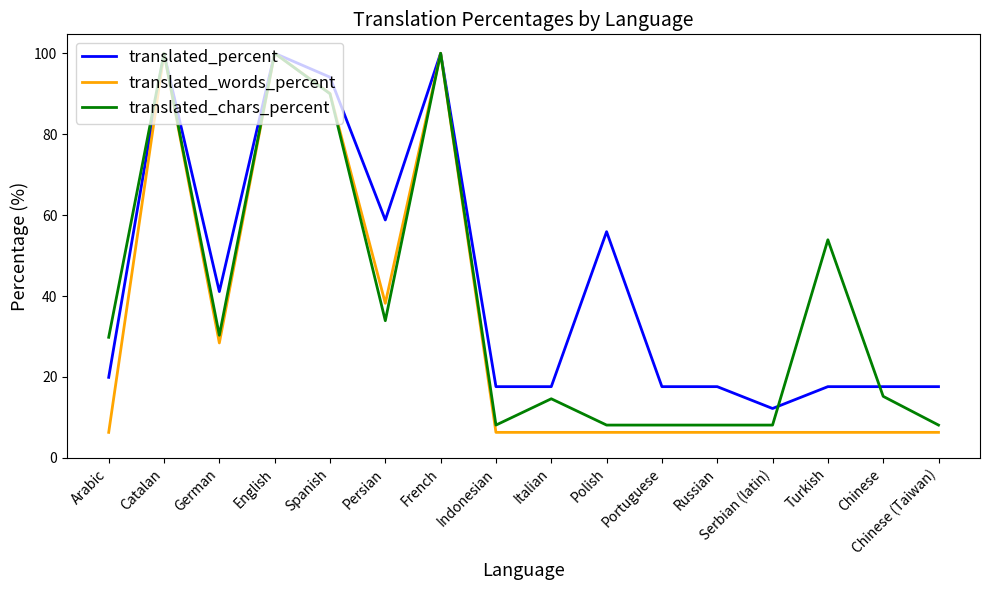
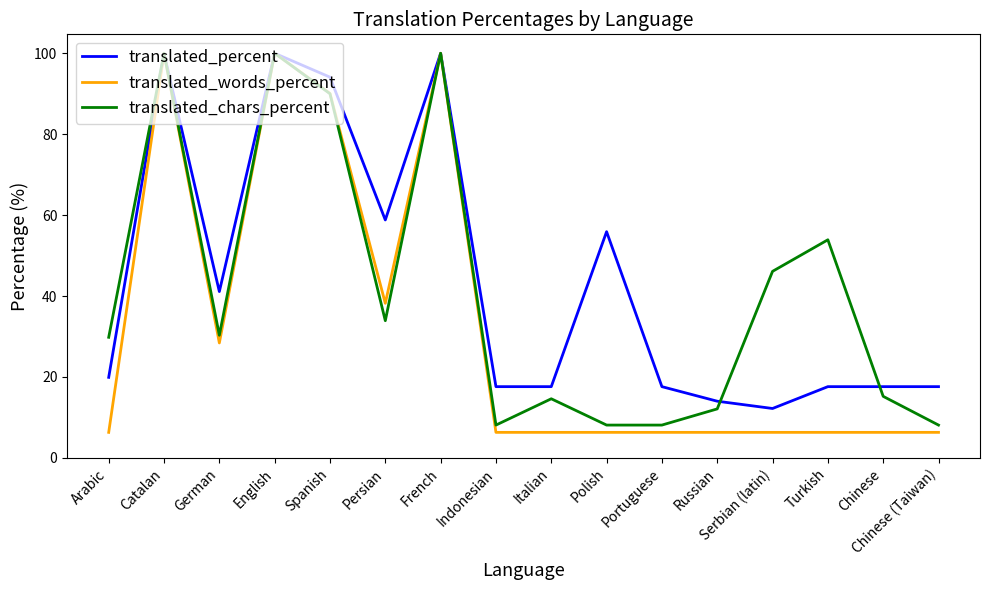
translated_percent, Russian: 18 -> 14
translated_chars_percent, Russian: 8 -> 12
translated_chars_percent, Serbian (latin): 8 -> 46
